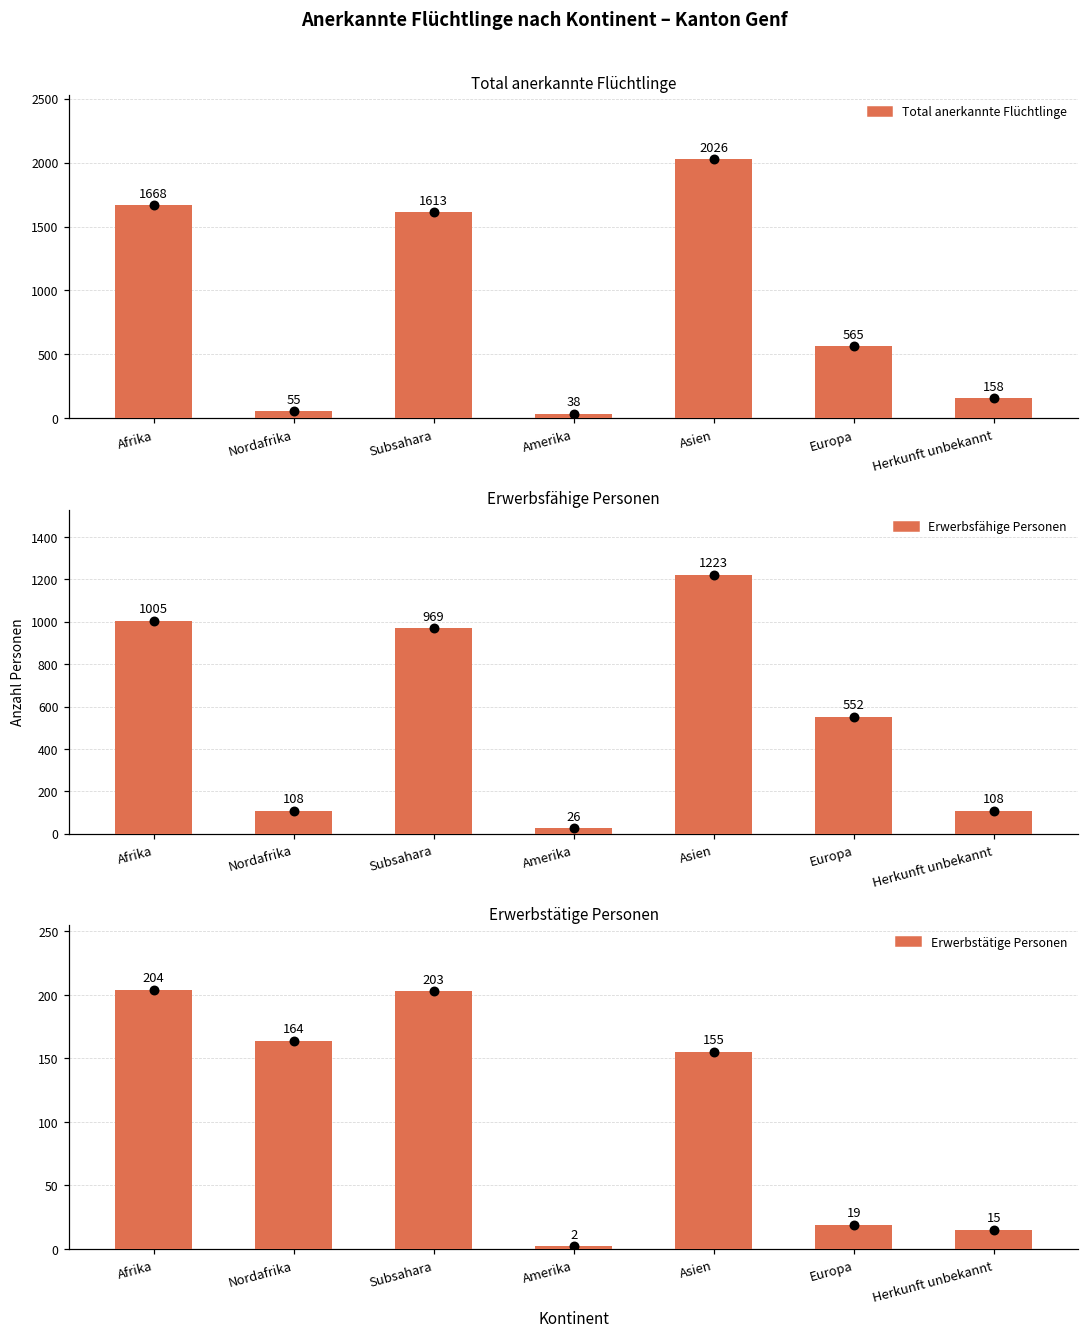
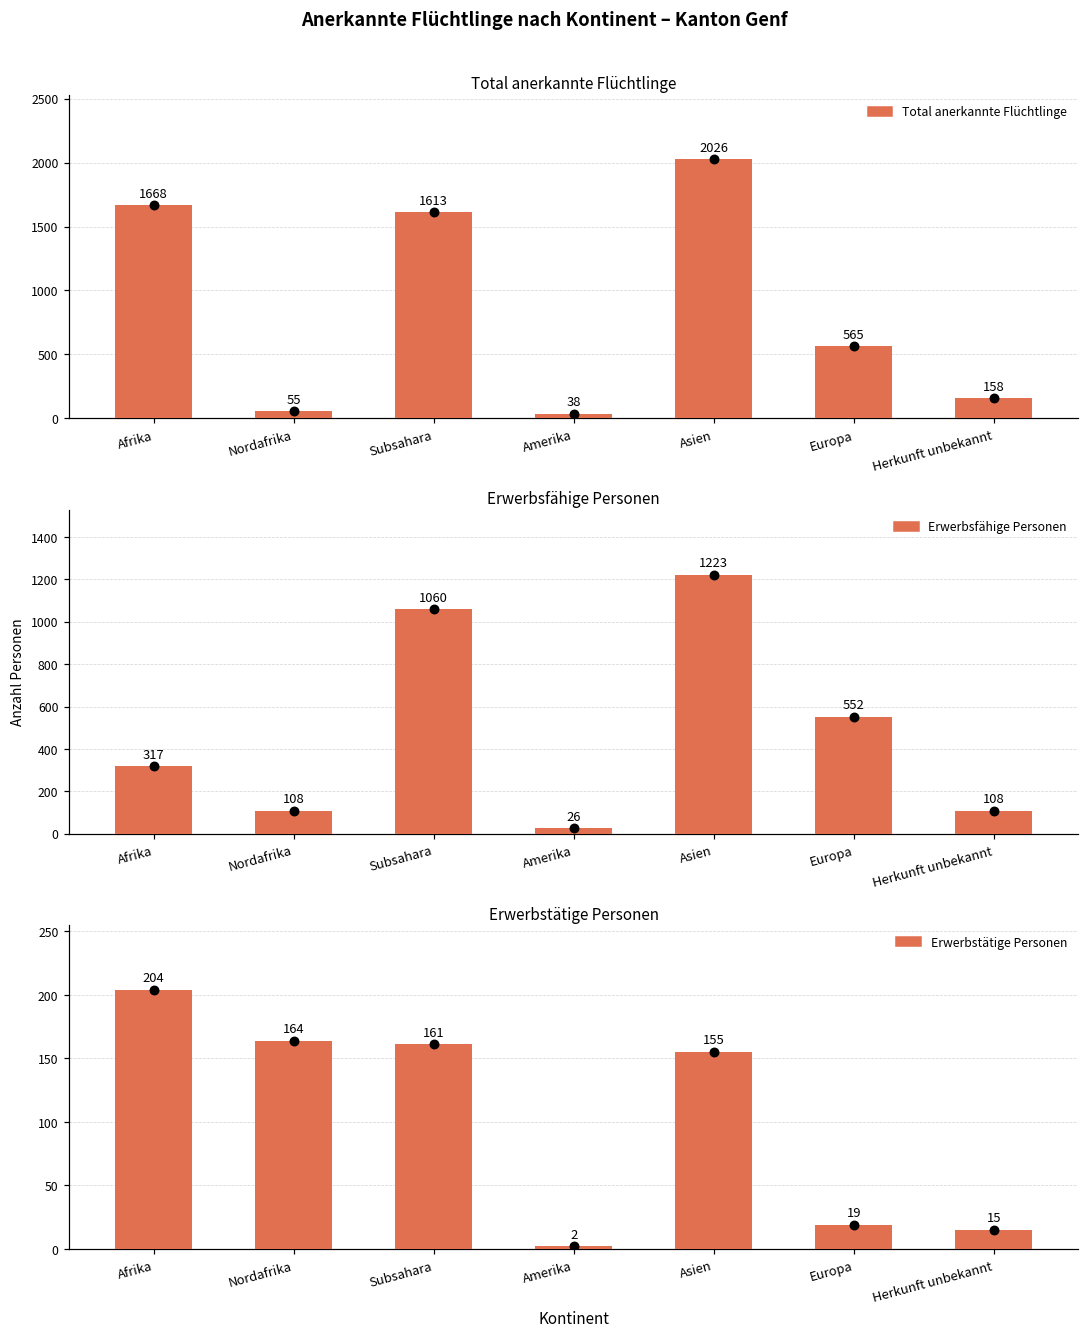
Erwerbsfähige Personen, Afrika: 1005 -> 317
Erwerbsfähige Personen, Subsahara: 969 -> 1060
Erwerbstätige Personen, Subsahara: 203 -> 161
